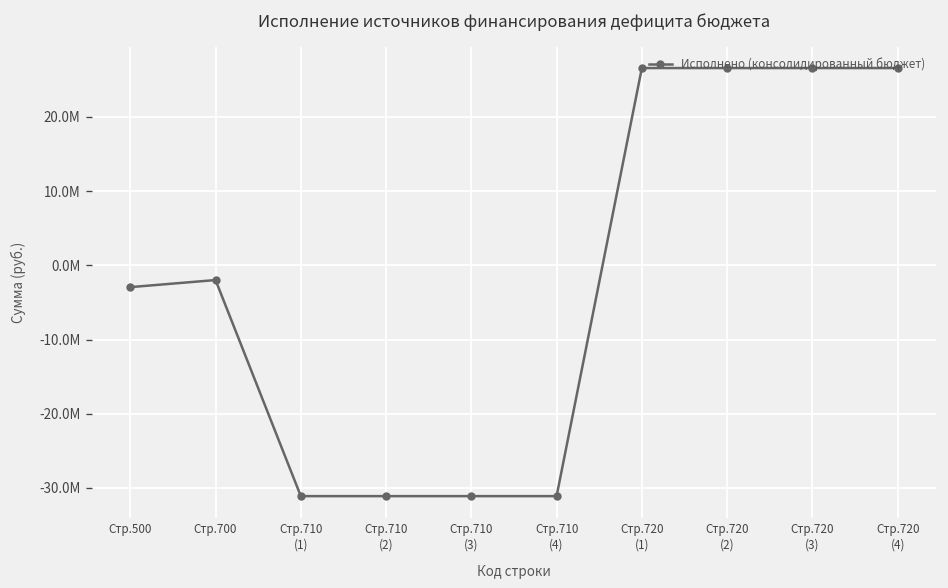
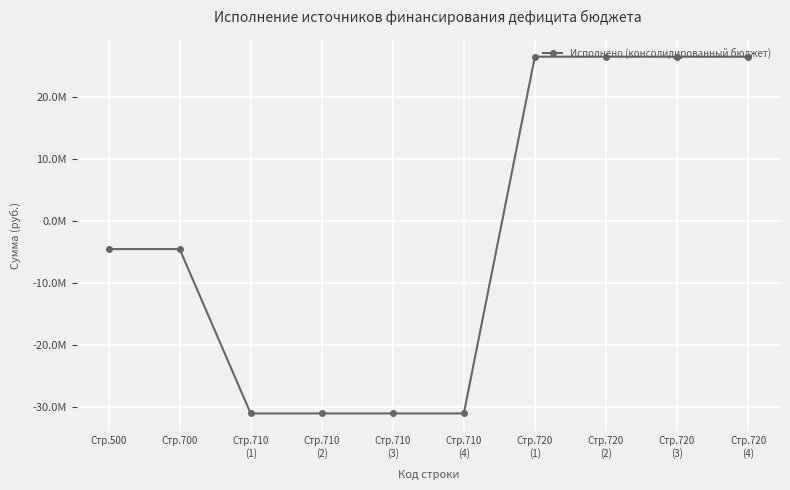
Стр.500: -3000000 -> -5000000
Стр.700: -2000000 -> -5000000
